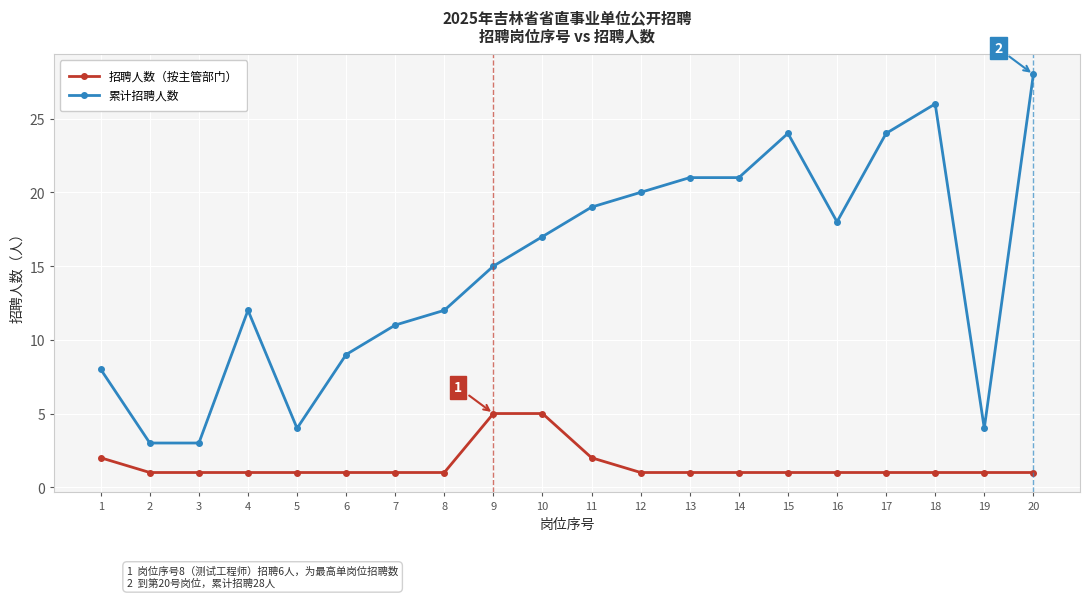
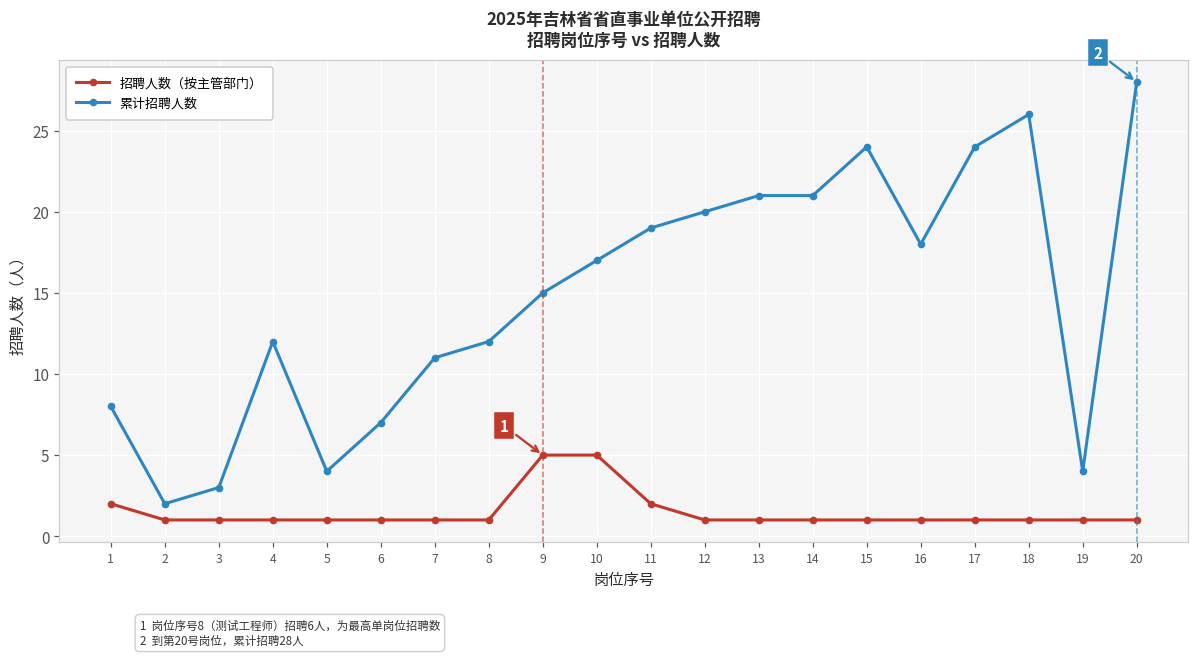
累计招聘人数, 2: 3 -> 2
累计招聘人数, 6: 9 -> 7
